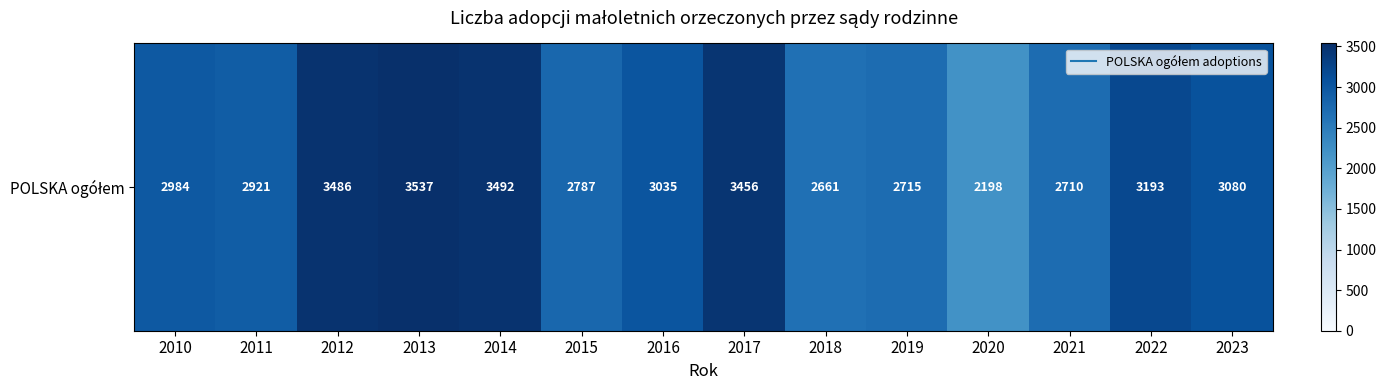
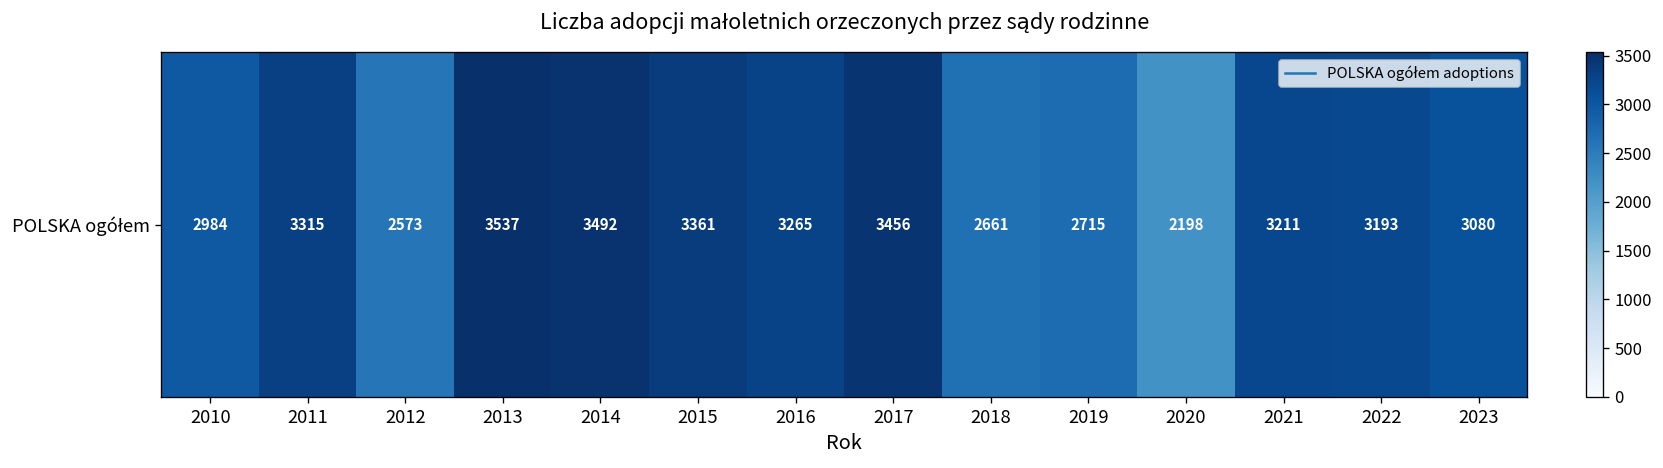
POLSKA ogółem, 2011: 2921 -> 3315
POLSKA ogółem, 2012: 3486 -> 2573
POLSKA ogółem, 2015: 2787 -> 3361
POLSKA ogółem, 2016: 3035 -> 3265
POLSKA ogółem, 2021: 2710 -> 3211
